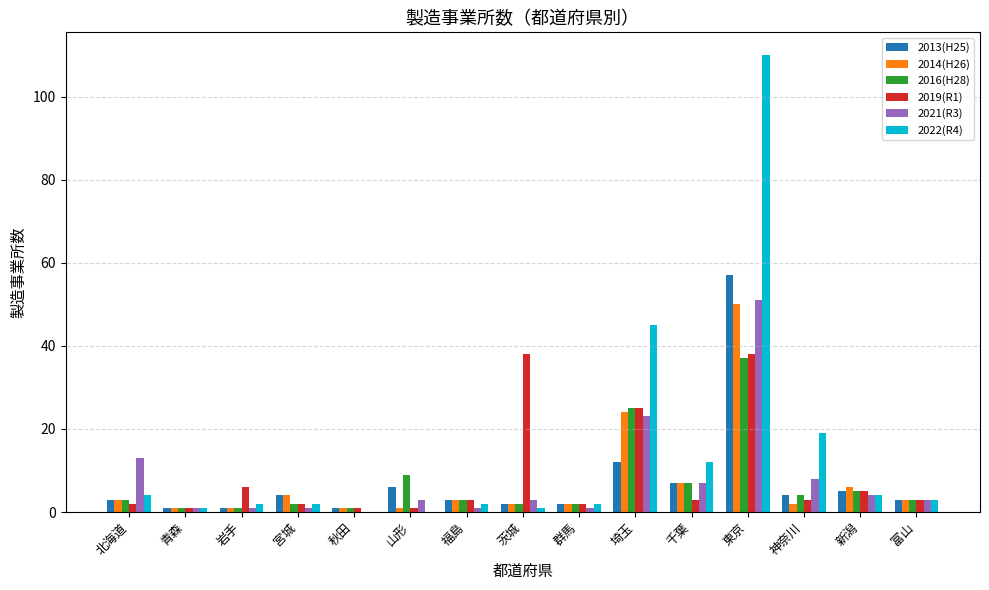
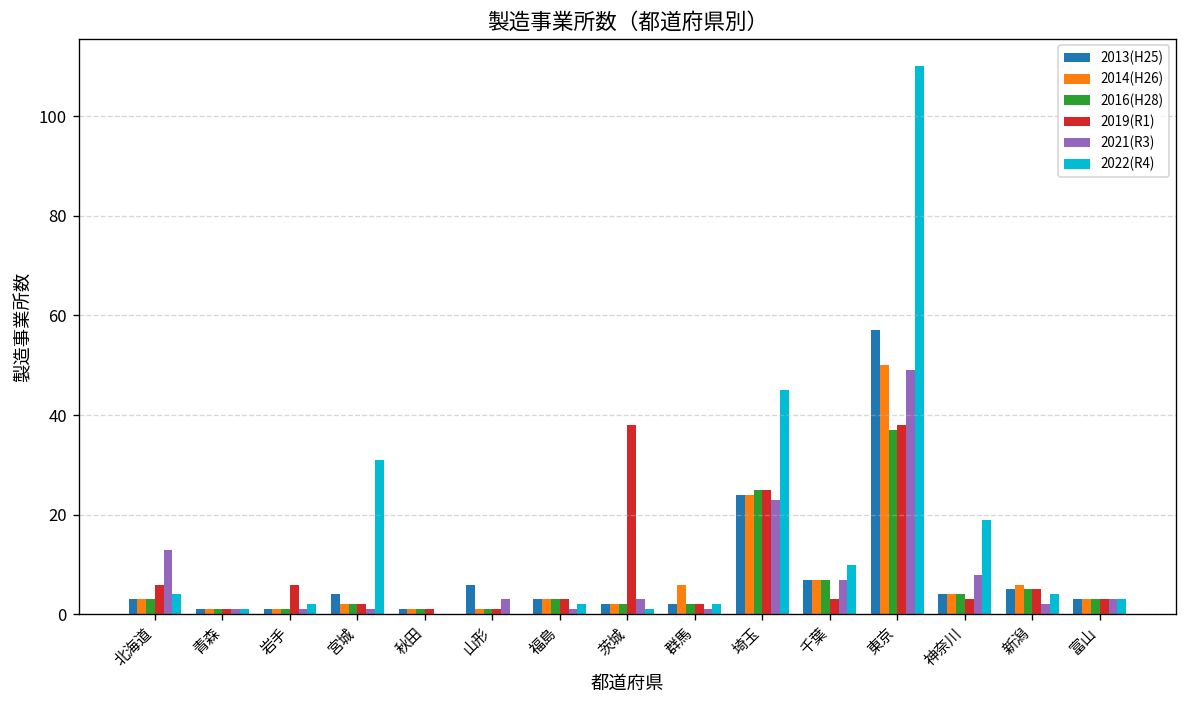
2019(R1), 北海道: 2 -> 6
2014(H26), 宮城: 4 -> 2
2022(R4), 宮城: 2 -> 31
2016(H28), 山形: 9 -> 1
2014(H26), 群馬: 2 -> 6
2013(H25), 埼玉: 12 -> 24
2022(R4), 千葉: 12 -> 10
2021(R3), 東京: 51 -> 49
2014(H26), 神奈川: 2 -> 4
2021(R3), 新潟: 4 -> 2
